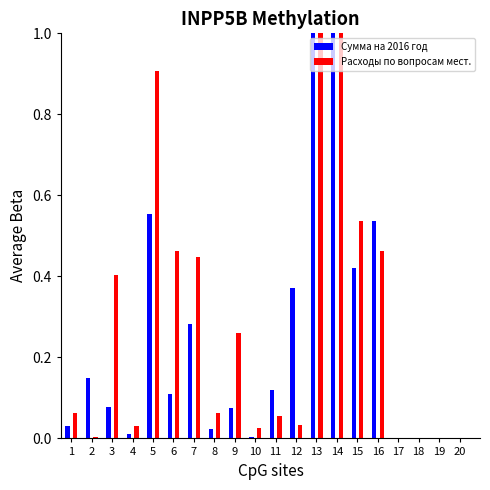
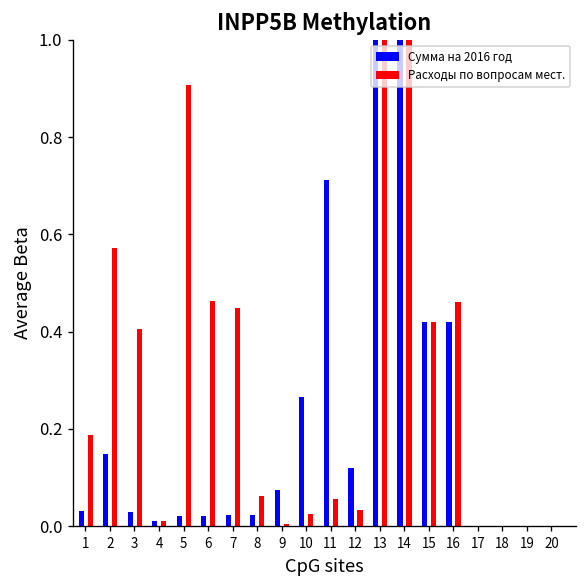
Расходы по вопросам мест., 1: 0.06 -> 0.19
Расходы по вопросам мест., 2: 0.00 -> 0.57
Сумма на 2016 год, 3: 0.08 -> 0.03
Расходы по вопросам мест., 4: 0.03 -> 0.01
Сумма на 2016 год, 5: 0.55 -> 0.02
Сумма на 2016 год, 6: 0.11 -> 0.02
Сумма на 2016 год, 7: 0.28 -> 0.02
Расходы по вопросам мест., 9: 0.26 -> 0.00
Сумма на 2016 год, 10: 0.00 -> 0.27
Сумма на 2016 год, 11: 0.12 -> 0.71
Сумма на 2016 год, 12: 0.37 -> 0.12
Расходы по вопросам мест., 15: 0.54 -> 0.42
Сумма на 2016 год, 16: 0.54 -> 0.42
